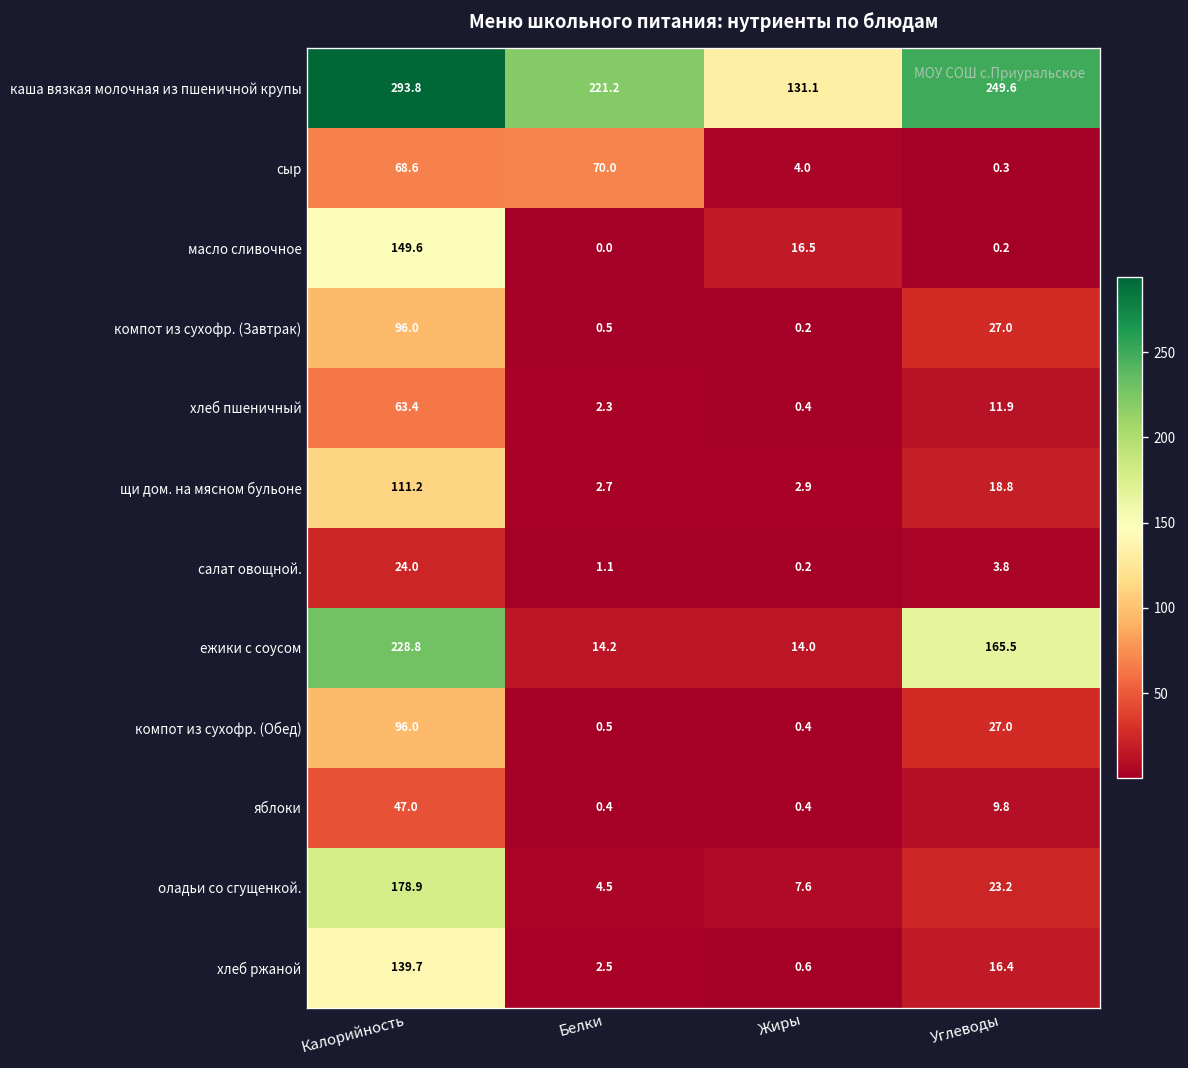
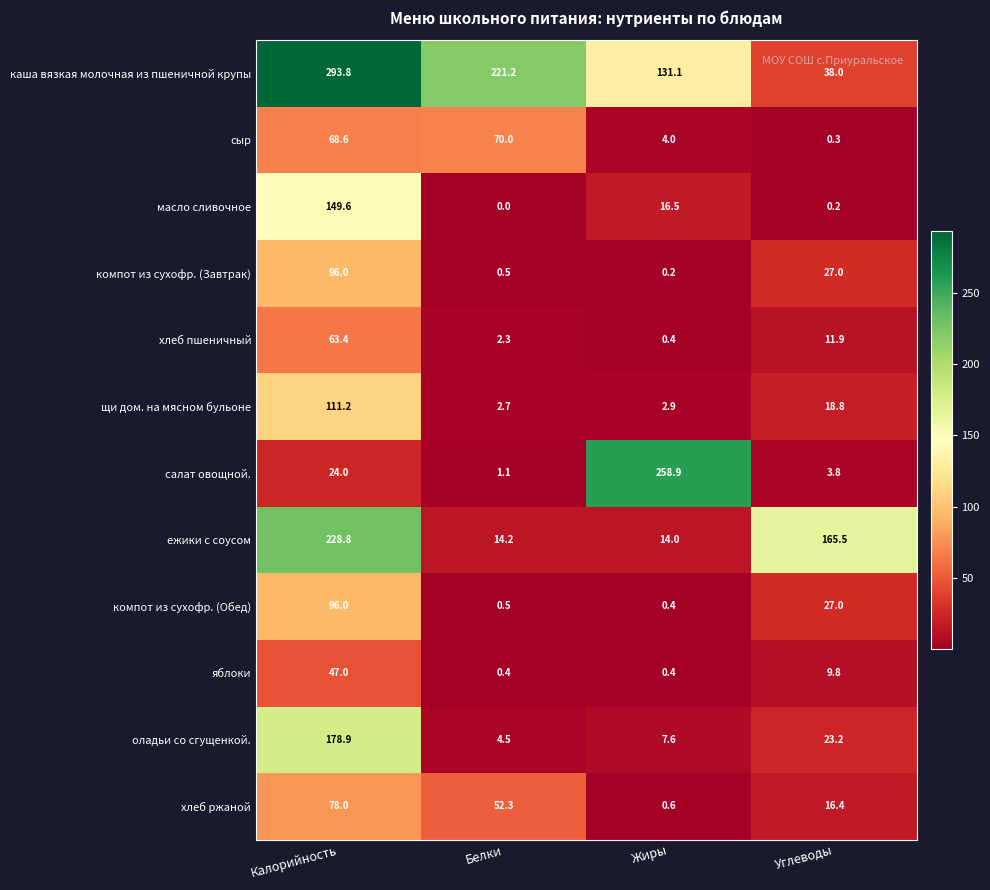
каша вязкая молочная из пшеничной крупы, Углеводы: 249.6 -> 38.0
салат овощной., Жиры: 0.2 -> 258.9
хлеб ржаной, Калорийность: 139.7 -> 78.0
хлеб ржаной, Белки: 2.5 -> 52.3
